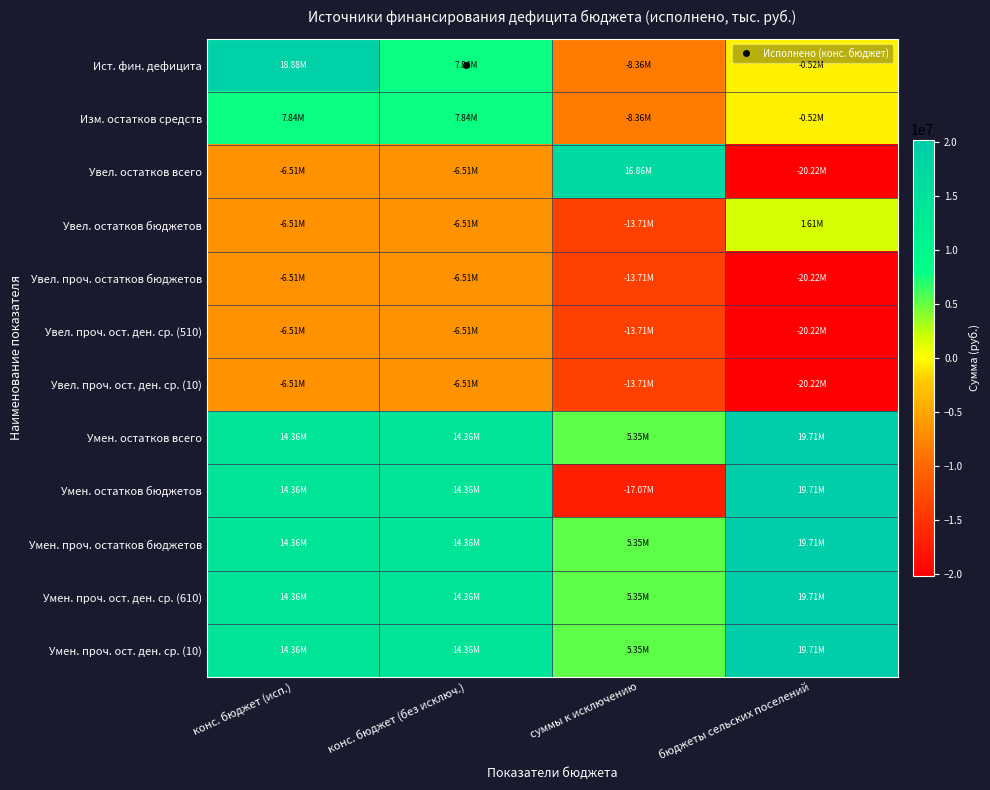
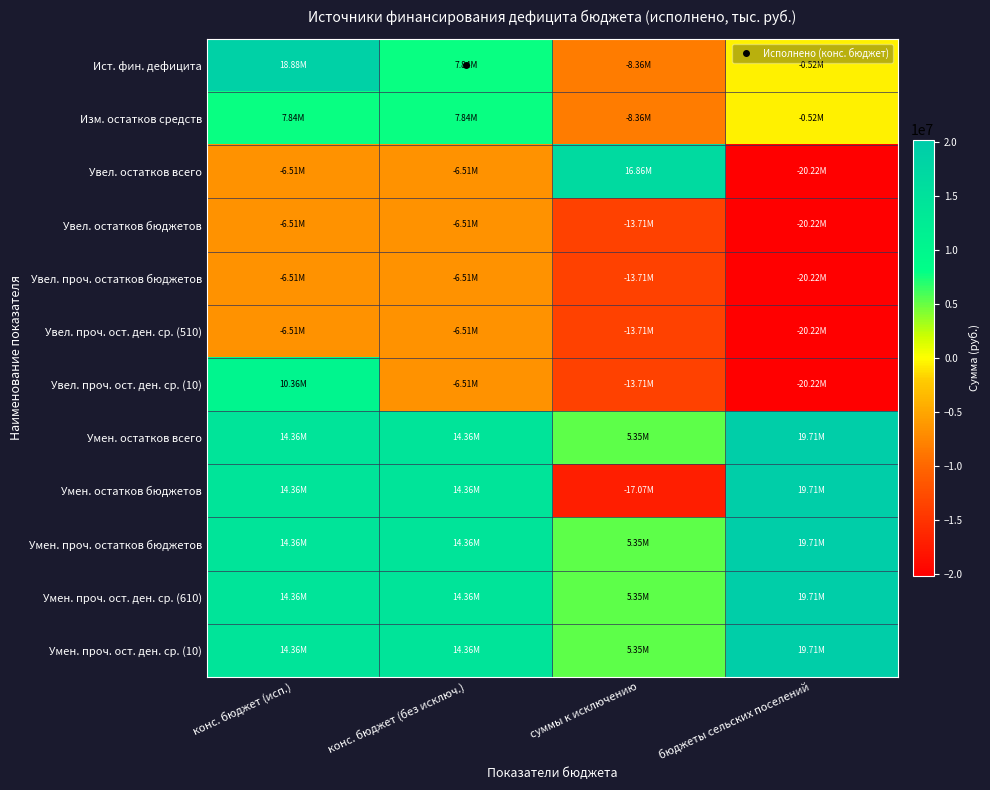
Увел. остатков бюджетов, бюджеты сельских поселений: 1.61M -> -20.22M
Увел. проч. ост. ден. ср. (10), конс. бюджет (исп.): -6.51M -> 10.36M
